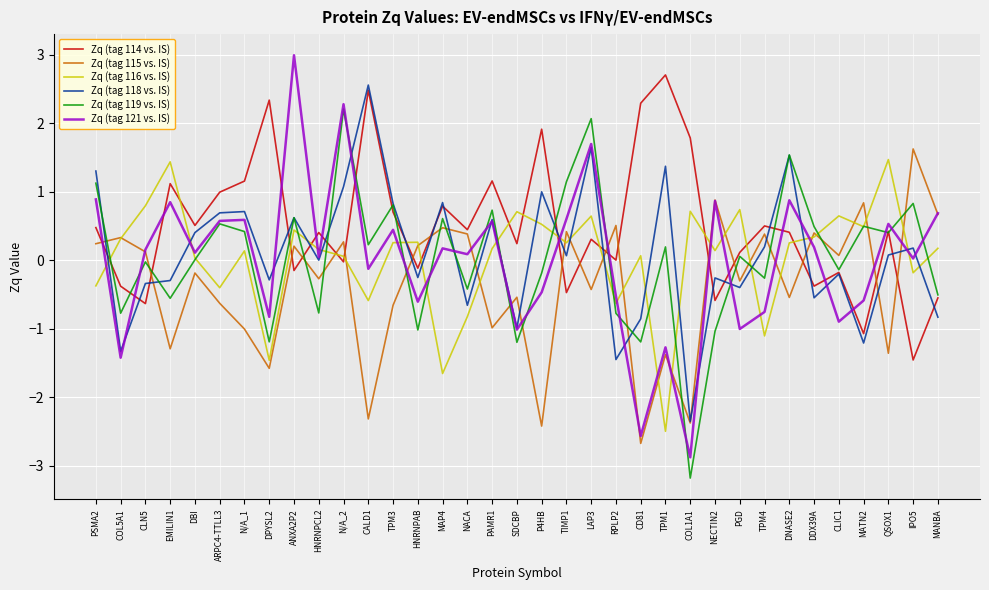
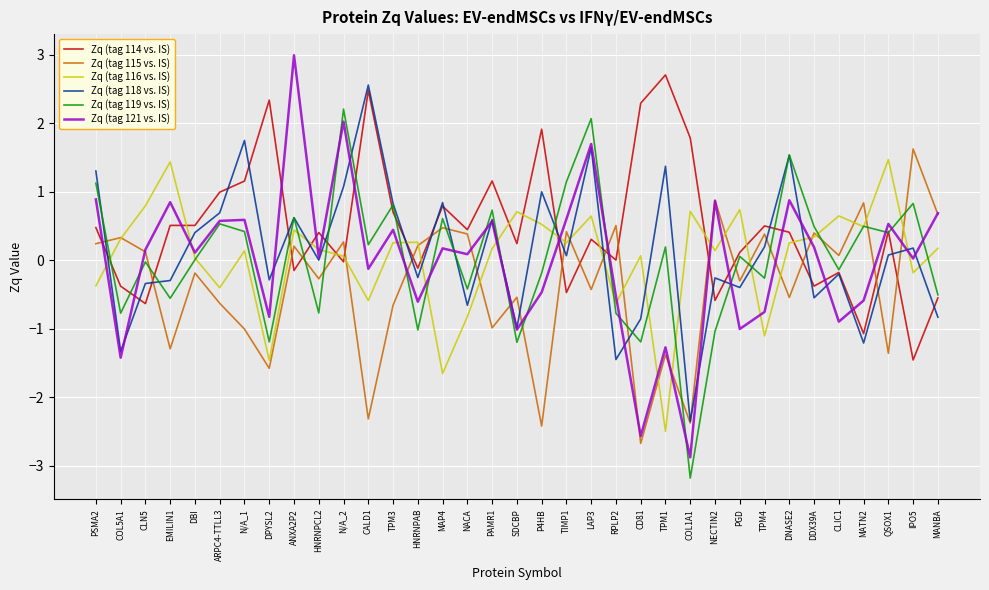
Zq (tag 114 vs. IS), EMILIN1: 1.1 -> 0.5
Zq (tag 118 vs. IS), N/A_1: 0.7 -> 1.7
Zq (tag 121 vs. IS), N/A_2: 2.3 -> 2.0
